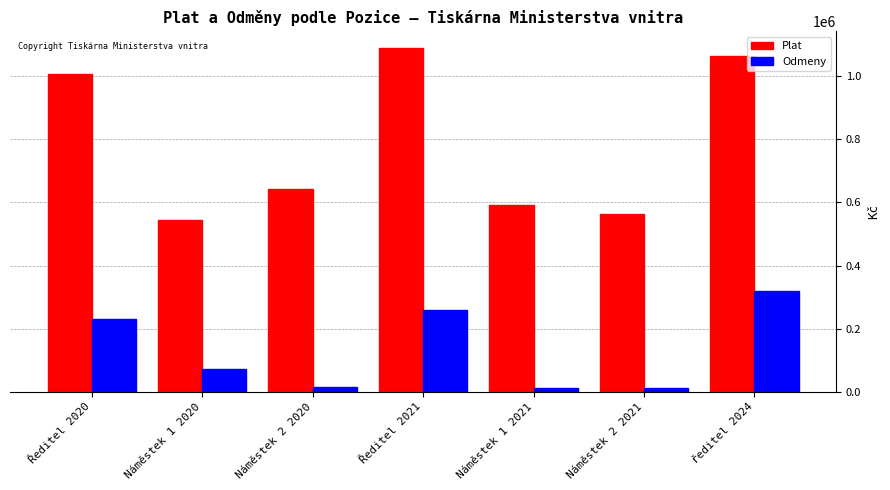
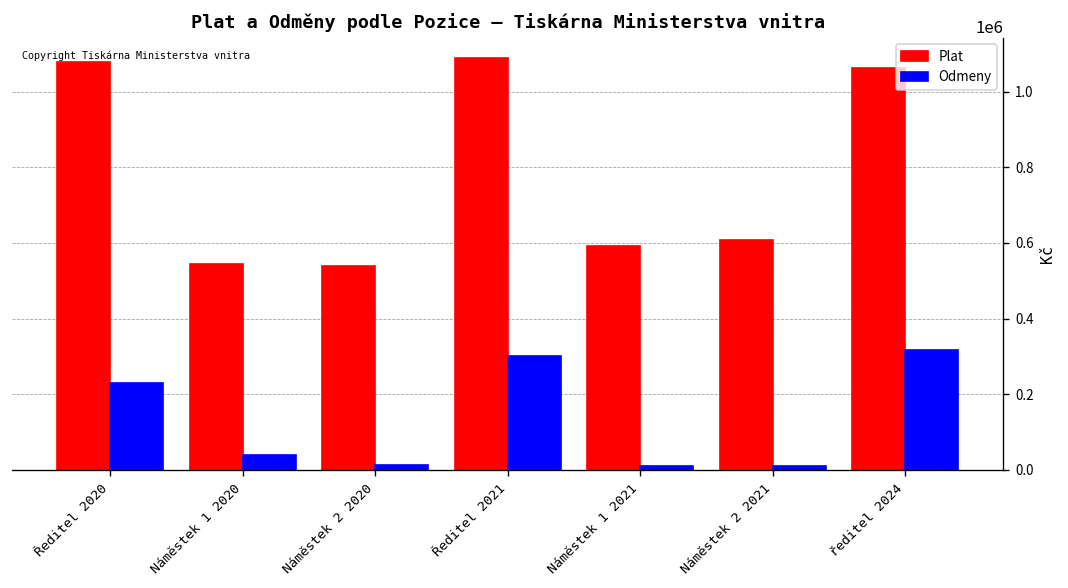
Plat, Ředitel 2020: 1010000 -> 1080000
Odmeny, Náměstek 1 2020: 70000 -> 40000
Plat, Náměstek 2 2020: 640000 -> 540000
Odmeny, Ředitel 2021: 260000 -> 300000
Plat, Náměstek 2 2021: 560000 -> 610000
